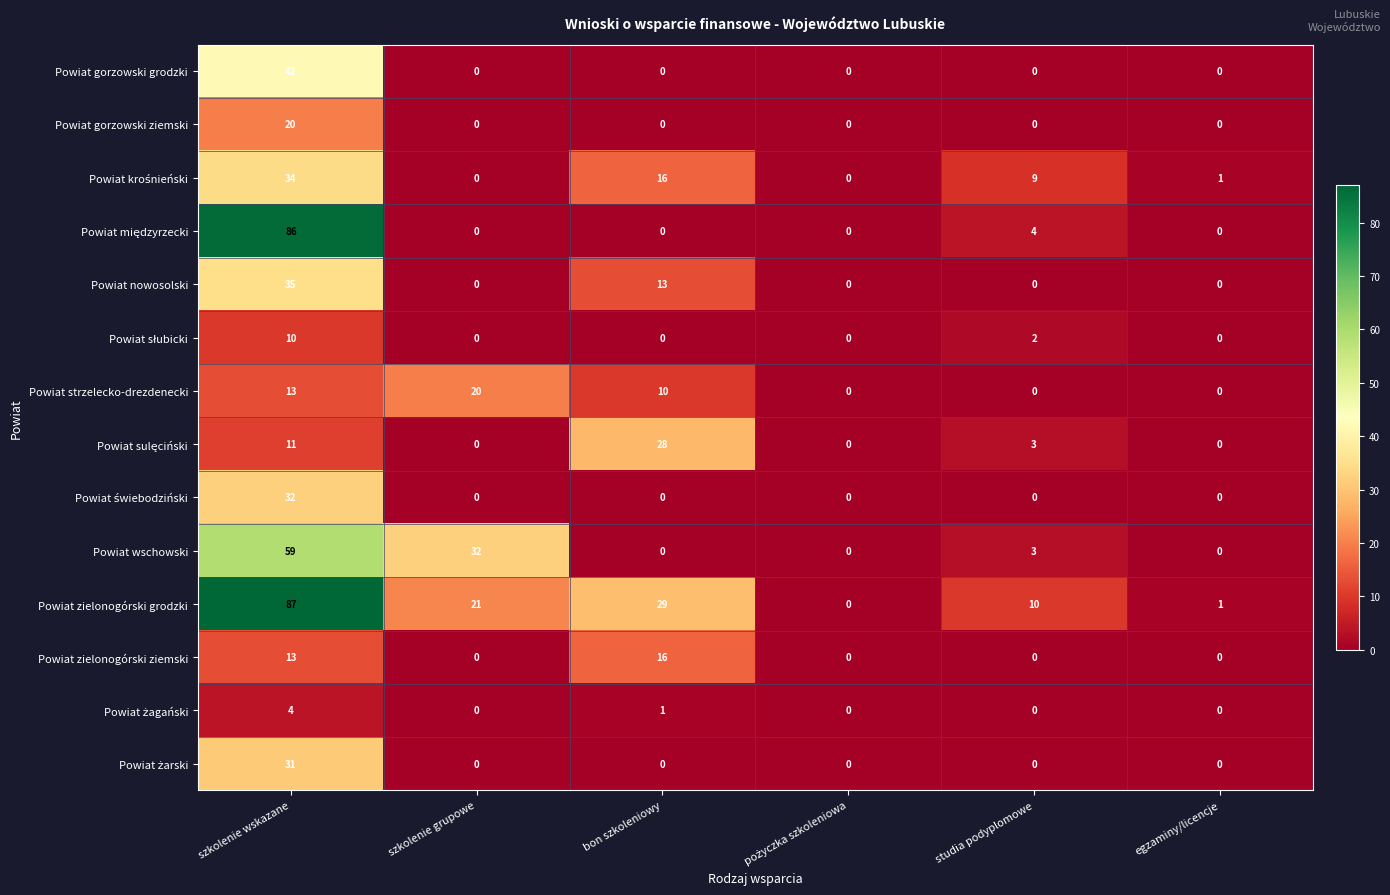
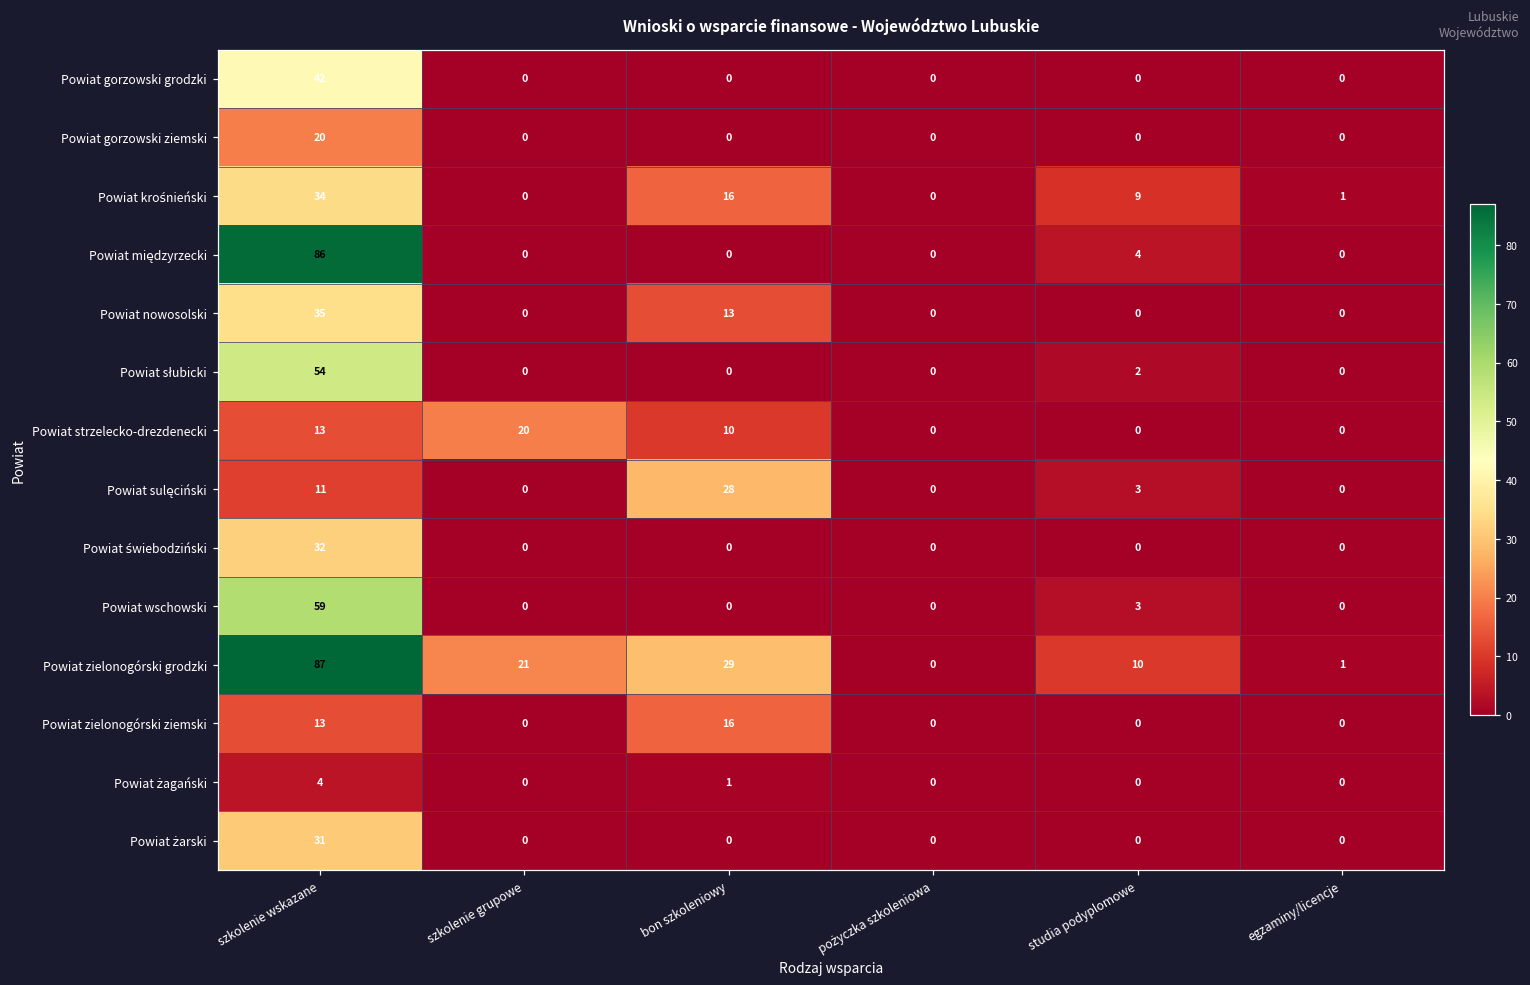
Powiat słubicki, szkolenie wskazane: 10 -> 54
Powiat wschowski, szkolenie grupowe: 32 -> 0
